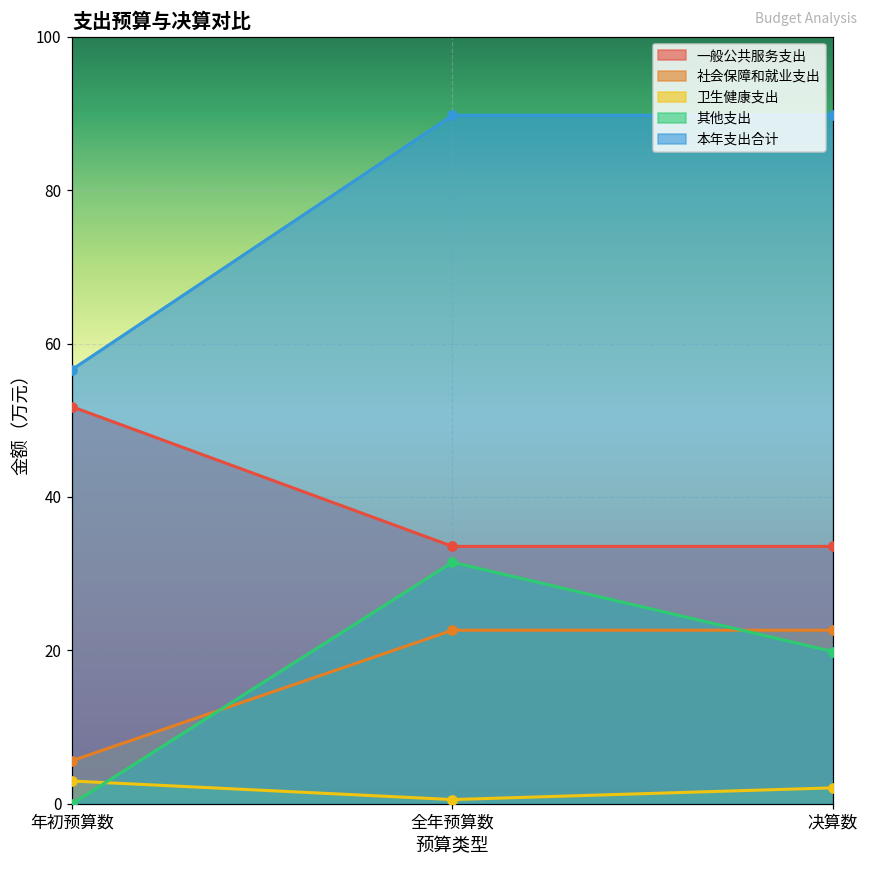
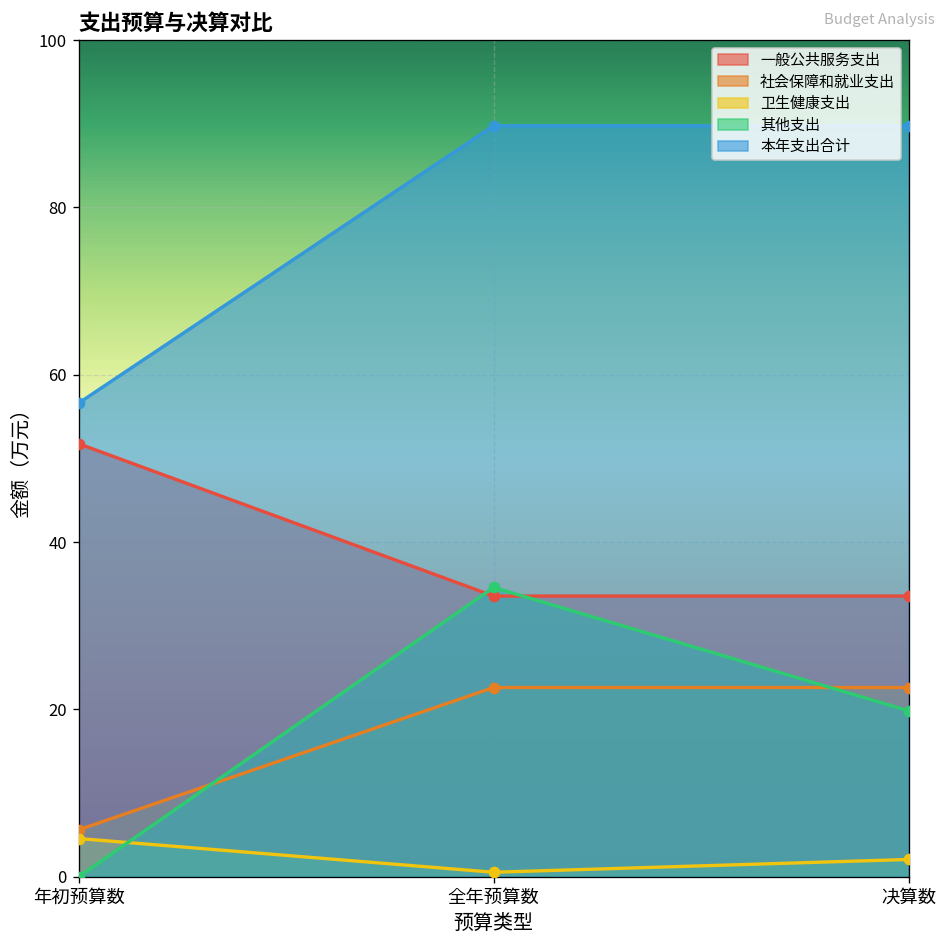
卫生健康支出, 年初预算数: 3 -> 5
其他支出, 全年预算数: 31 -> 35
